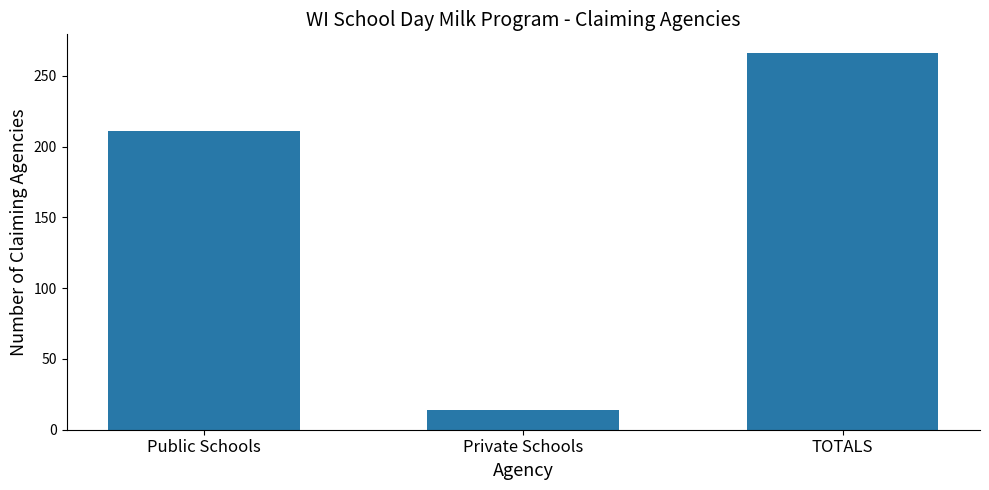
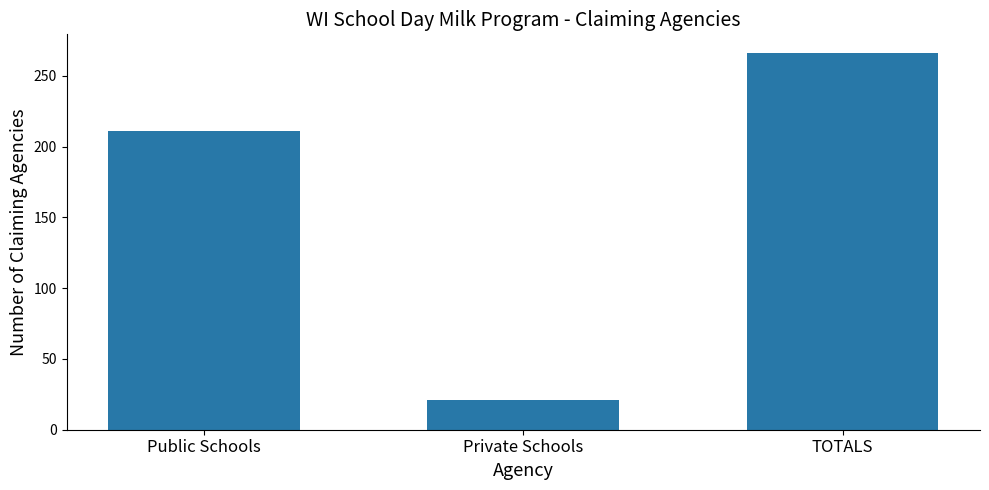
Private Schools: 14 -> 21
